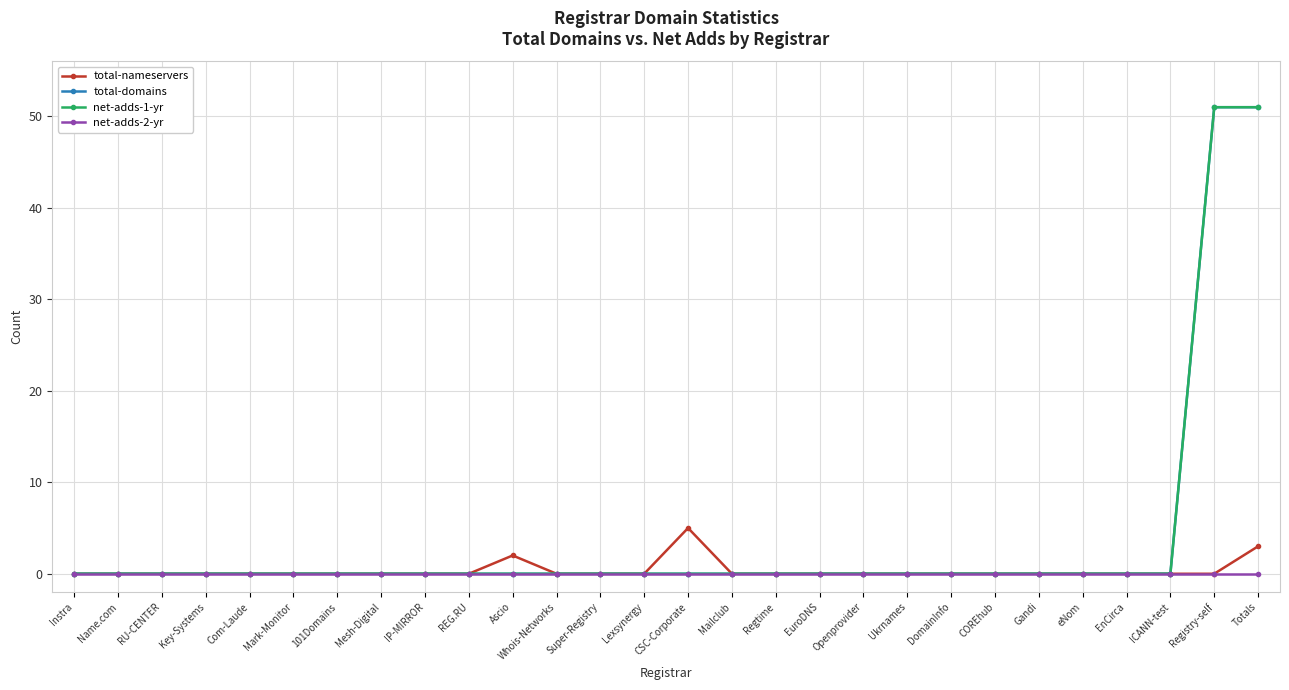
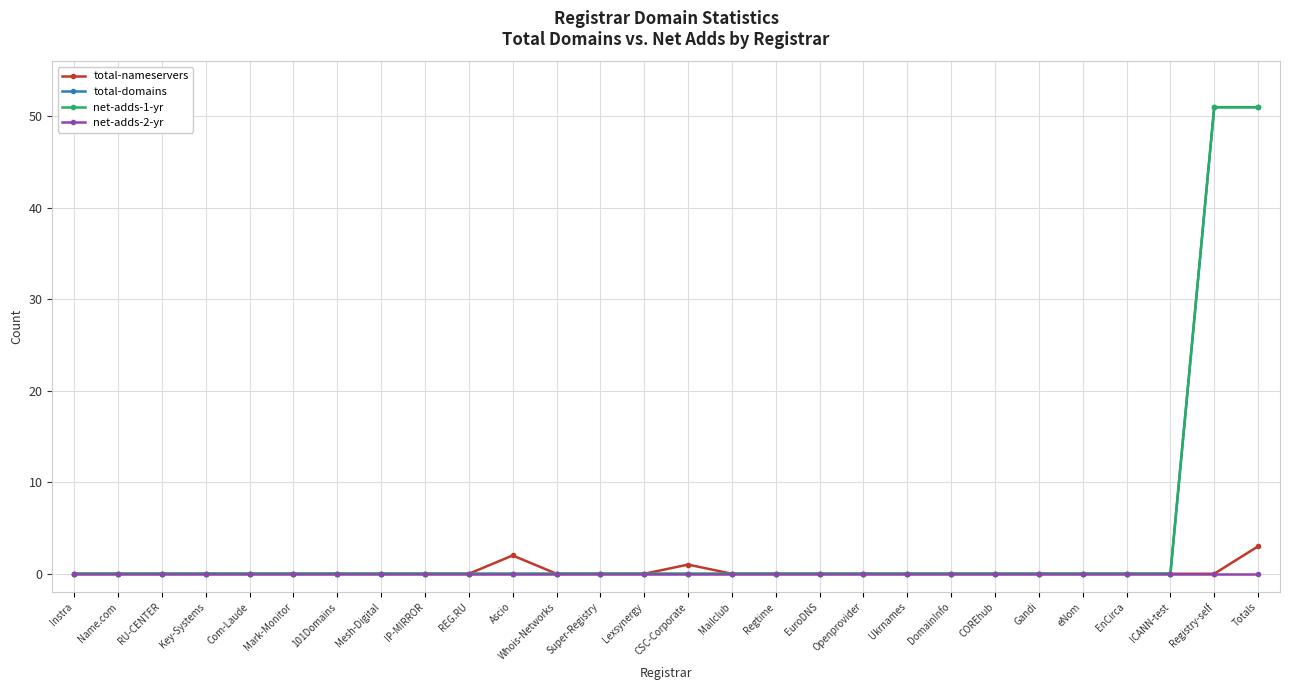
total-nameservers, CSC-Corporate: 5 -> 1
